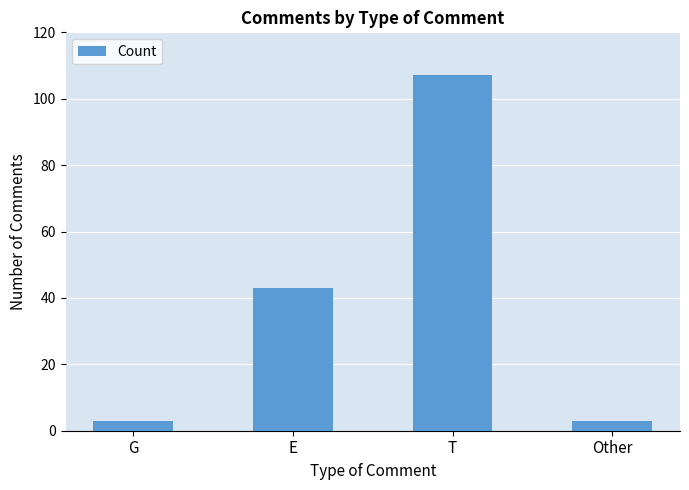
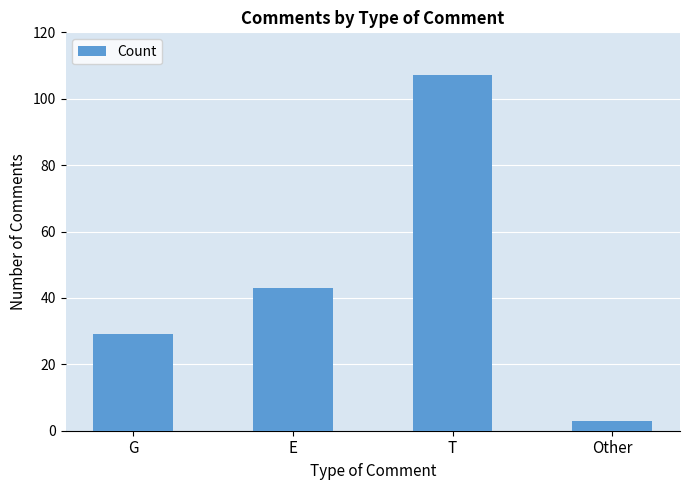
G: 3 -> 29
